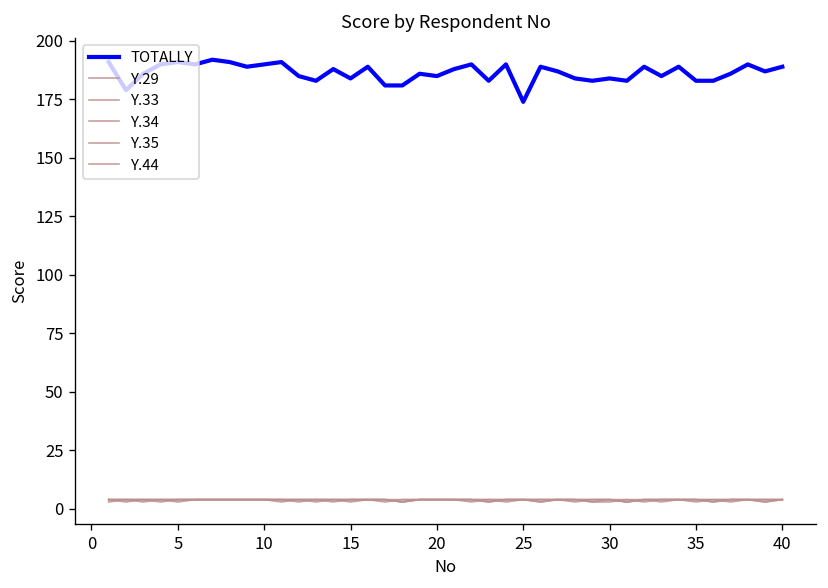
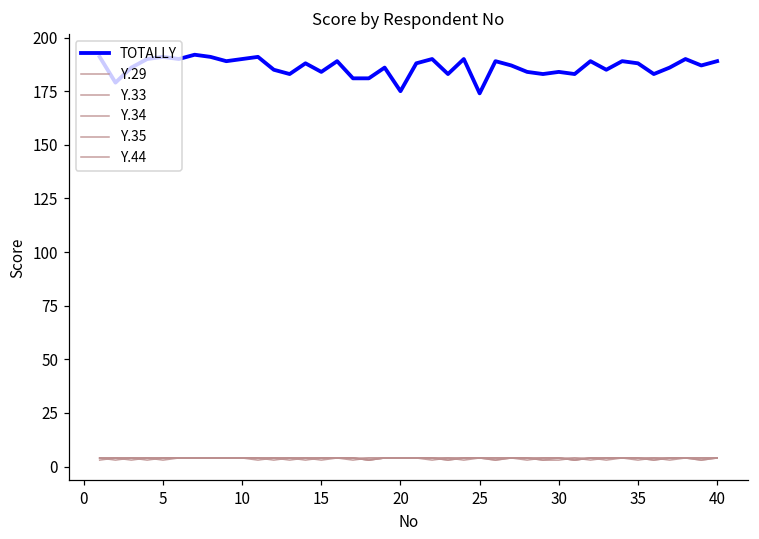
TOTALLY, 20: 185 -> 175
TOTALLY, 35: 183 -> 188
